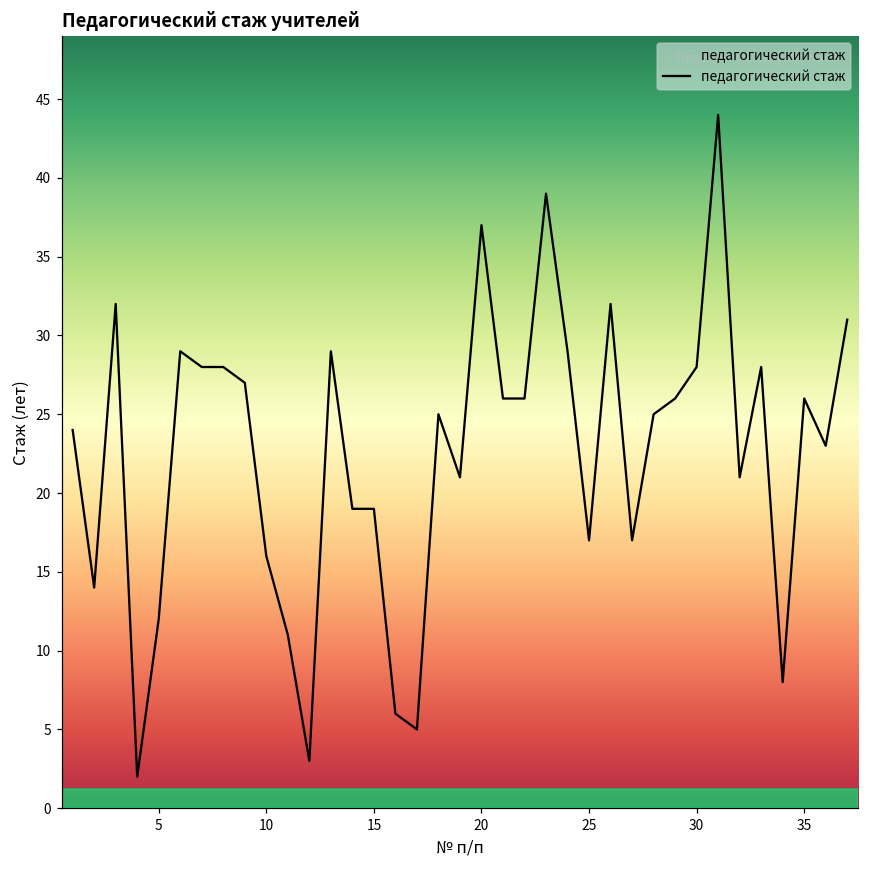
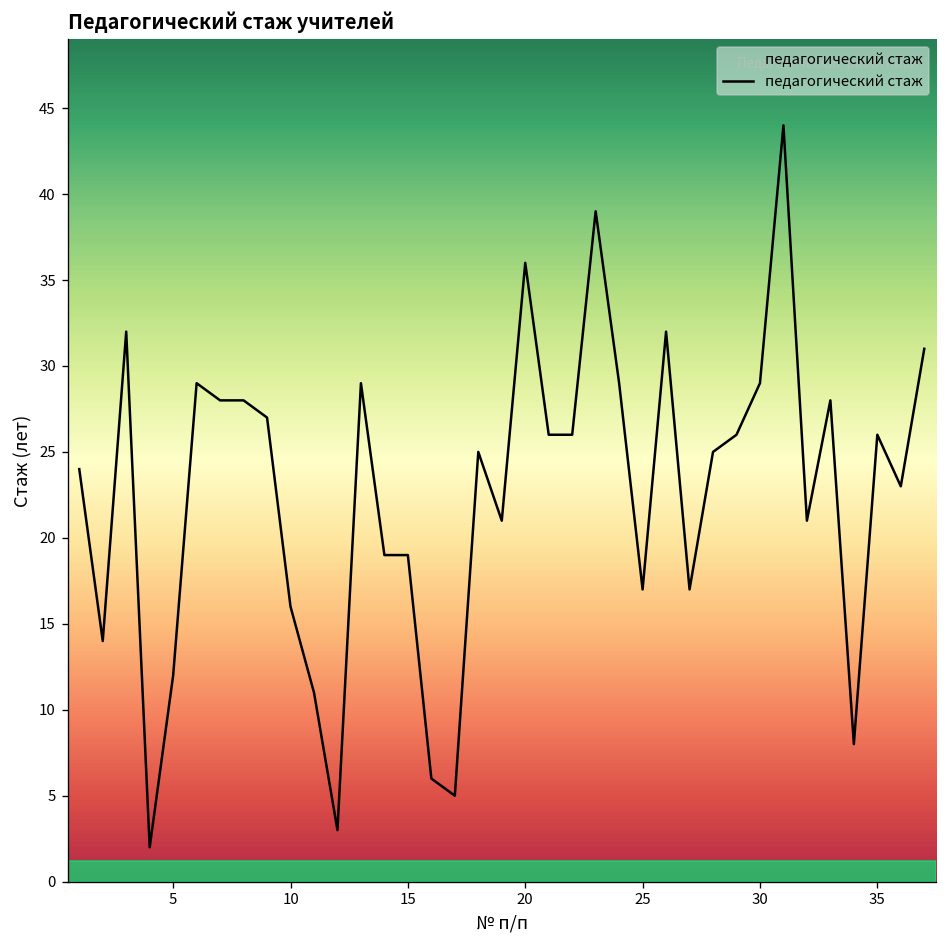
20: 37 -> 36
30: 28 -> 29
